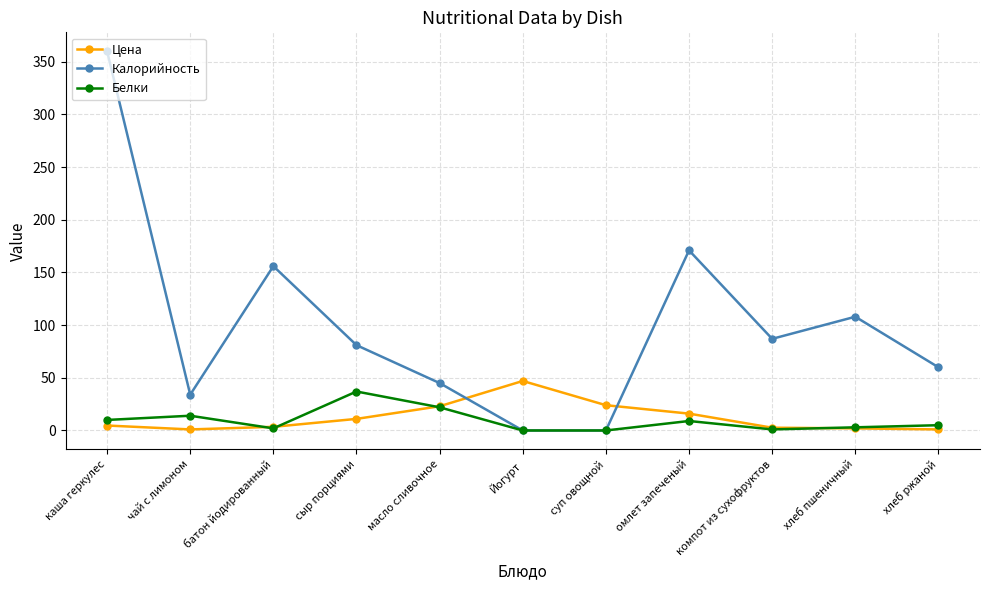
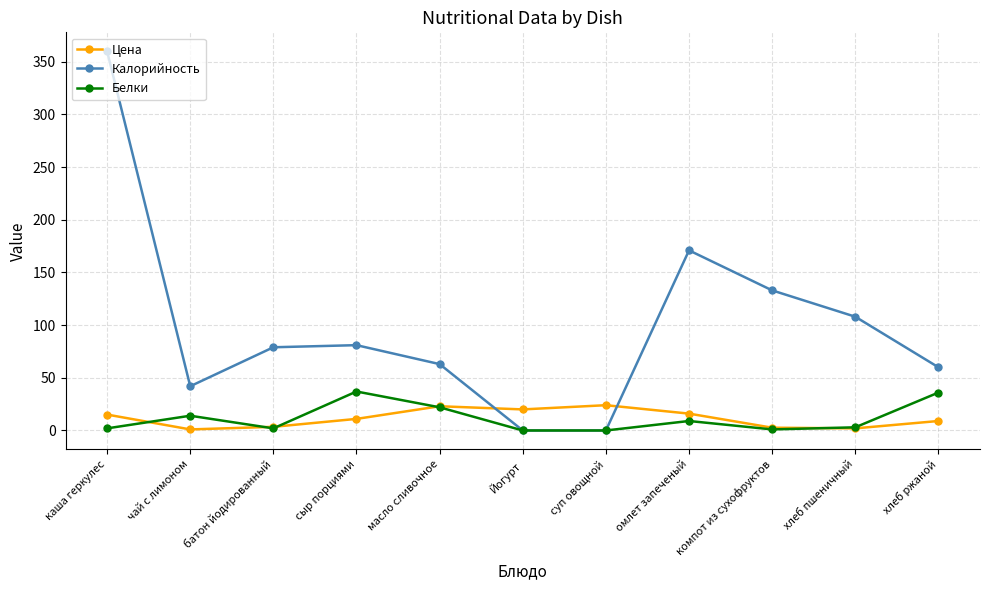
Цена, каша геркулес: 5 -> 15
Белки, каша геркулес: 10 -> 2
Калорийность, чай с лимоном: 34 -> 42
Калорийность, батон йодированный: 156 -> 79
Калорийность, масло сливочное: 45 -> 63
Цена, Йогурт: 47 -> 20
Калорийность, компот из сухофруктов: 87 -> 133
Цена, хлеб ржаной: 1 -> 9
Белки, хлеб ржаной: 5 -> 36
